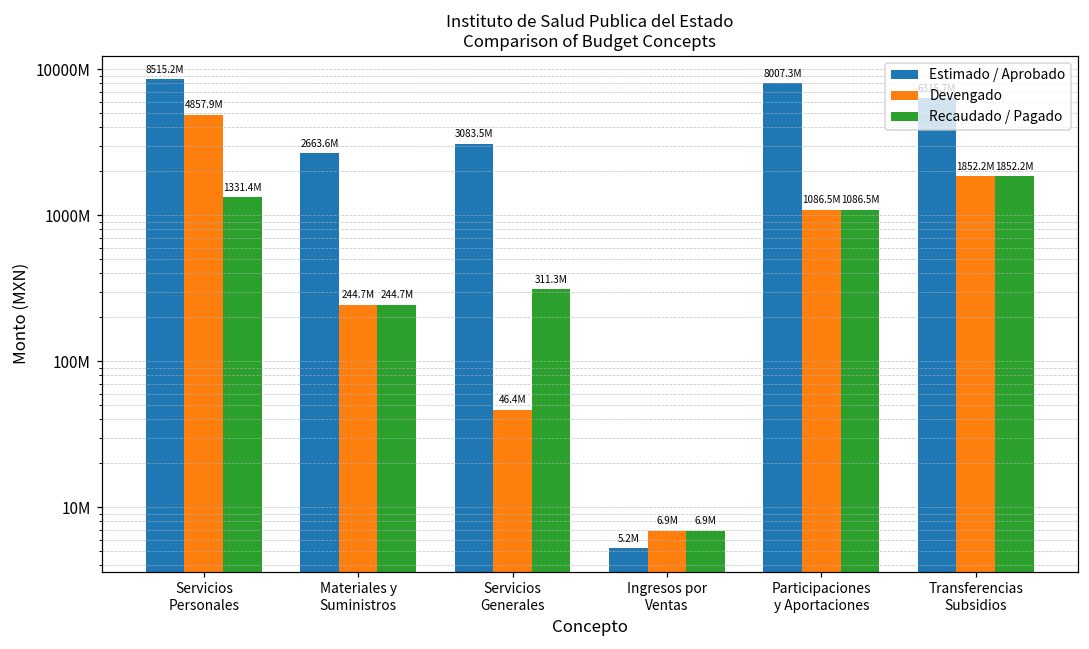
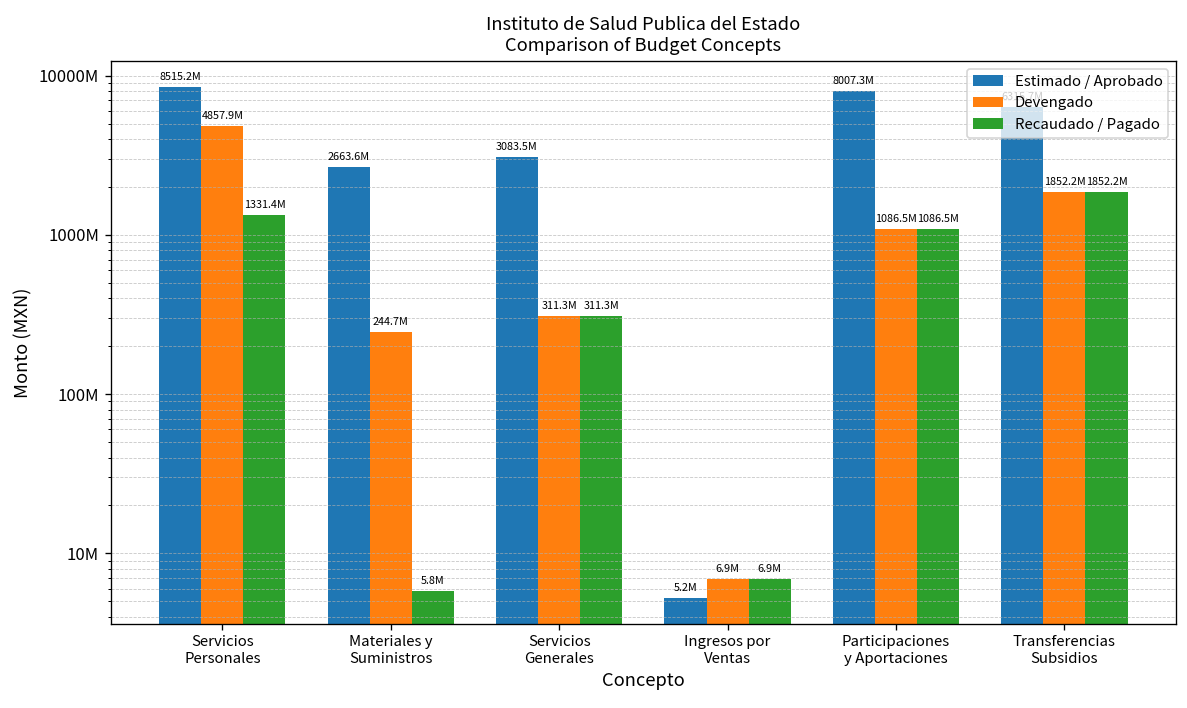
Recaudado / Pagado, Materiales y Suministros: 244.7M -> 5.8M
Devengado, Servicios Generales: 46.4M -> 311.3M
